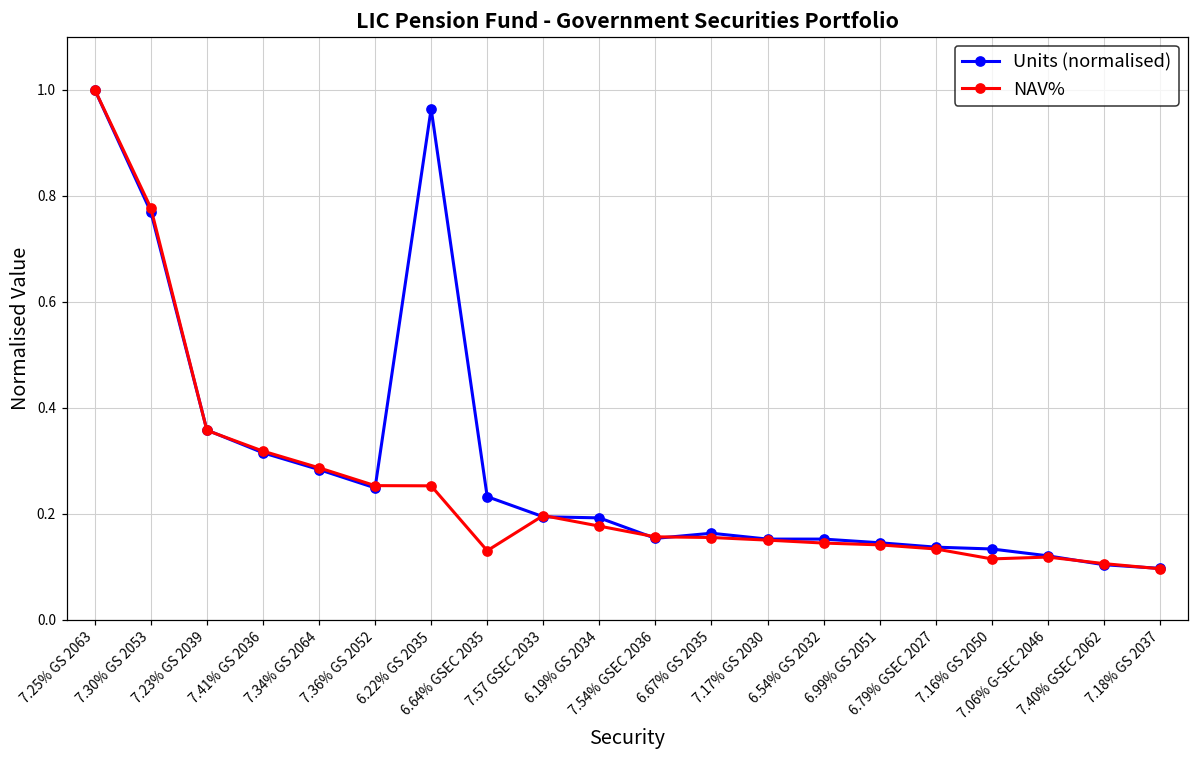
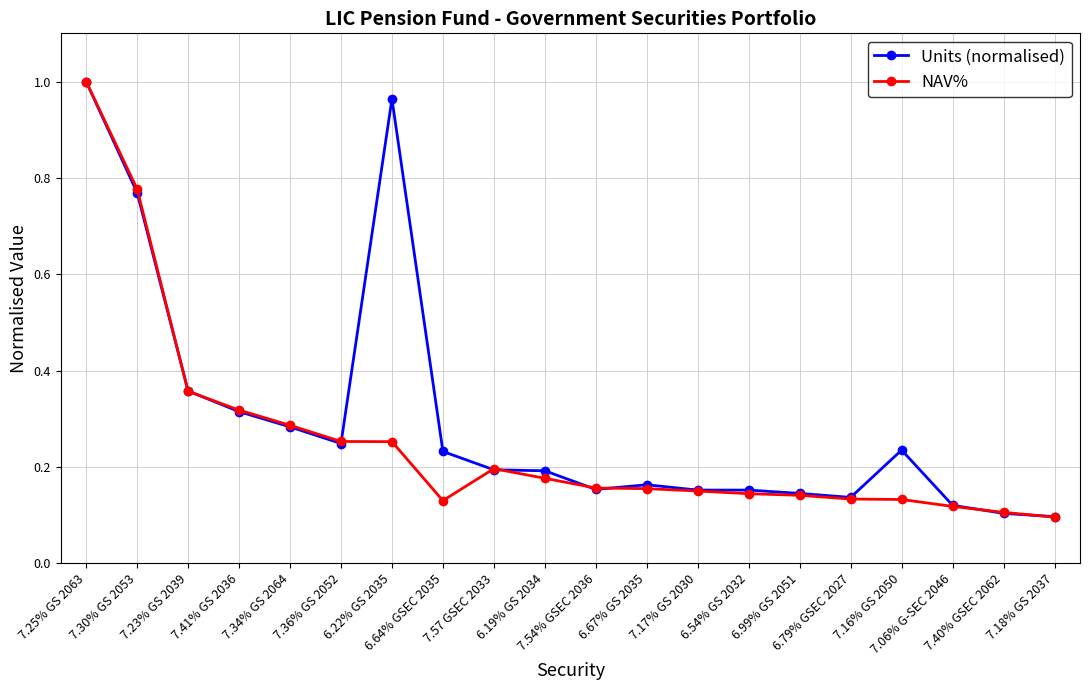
Units (normalised), 7.16% GS 2050: 0.13 -> 0.23
NAV%, 7.16% GS 2050: 0.11 -> 0.13
